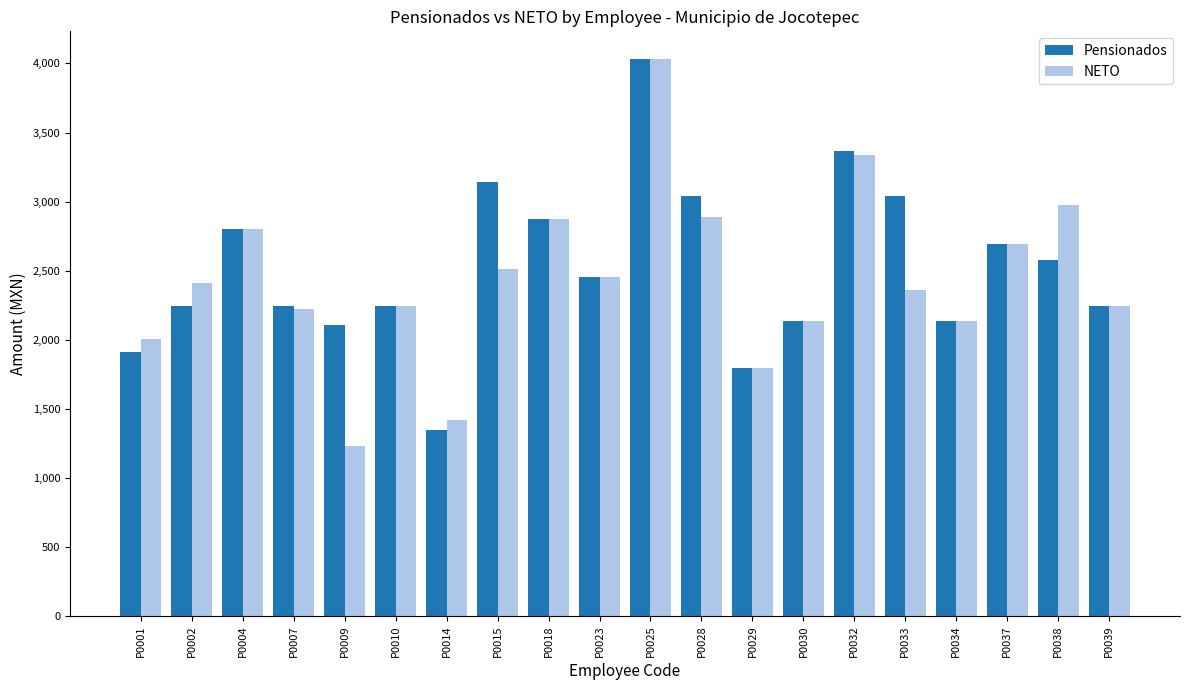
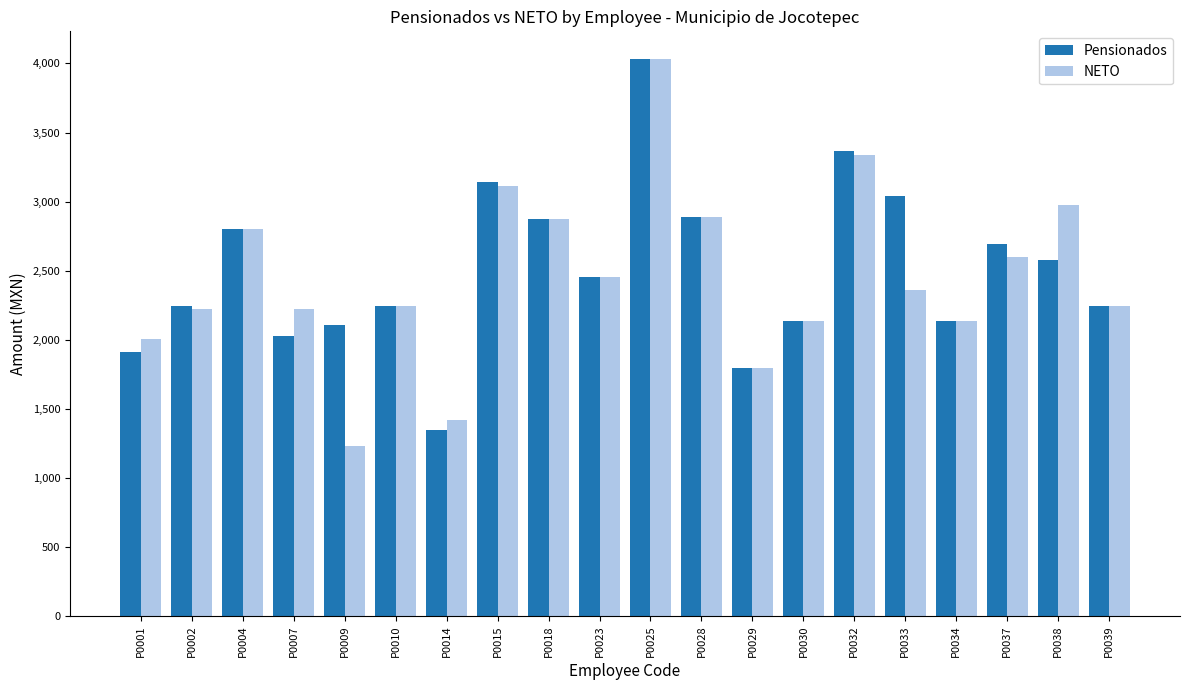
NETO, P0002: 2,410 -> 2,220
Pensionados, P0007: 2,250 -> 2,030
NETO, P0015: 2,510 -> 3,110
Pensionados, P0028: 3,040 -> 2,890
NETO, P0037: 2,700 -> 2,600
